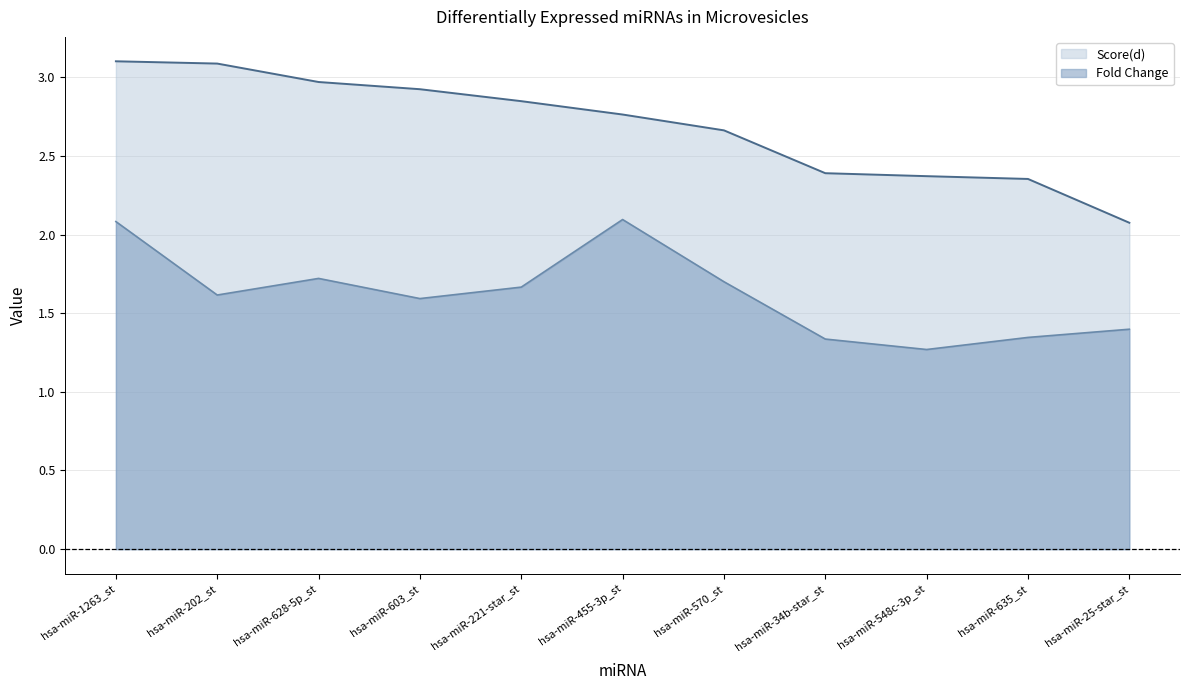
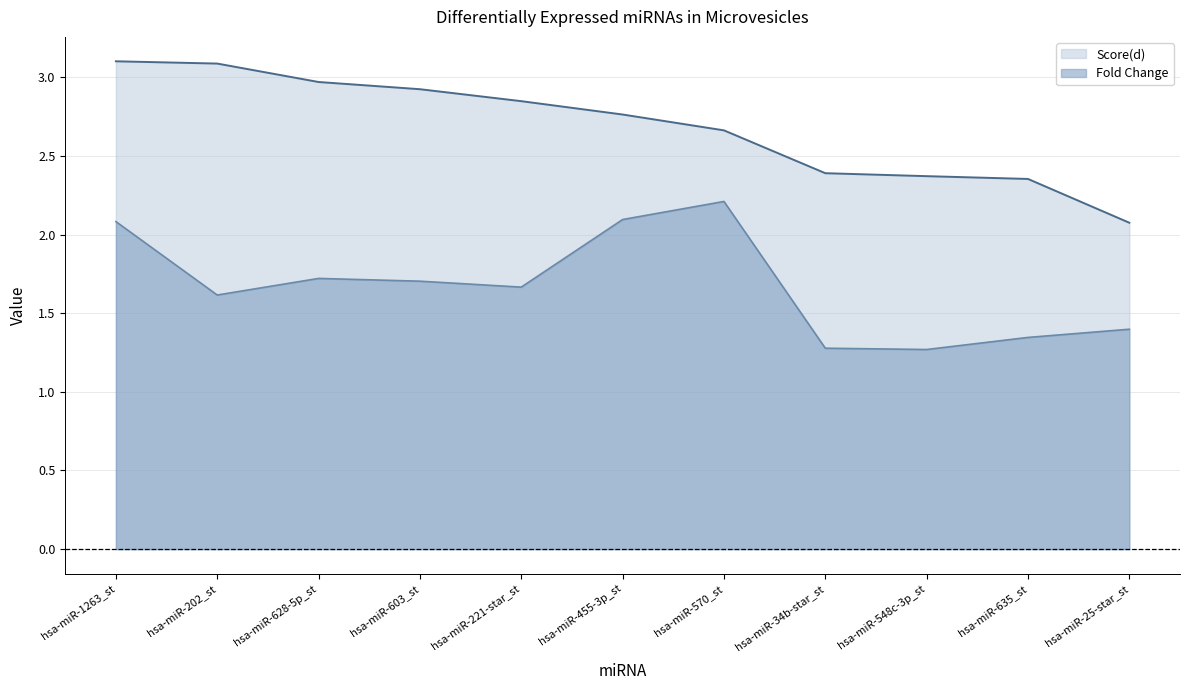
Fold Change, hsa-miR-603_st: 1.59 -> 1.70
Fold Change, hsa-miR-570_st: 1.70 -> 2.21
Fold Change, hsa-miR-34b-star_st: 1.34 -> 1.28
